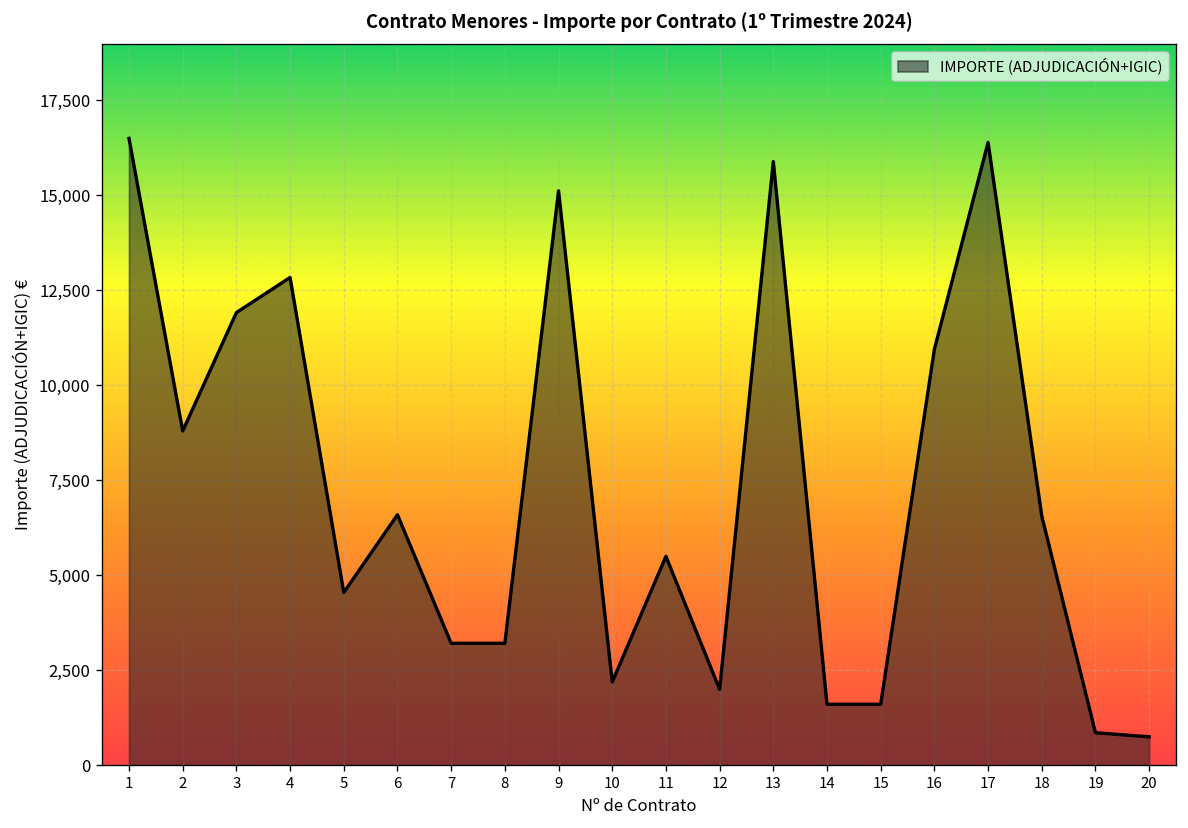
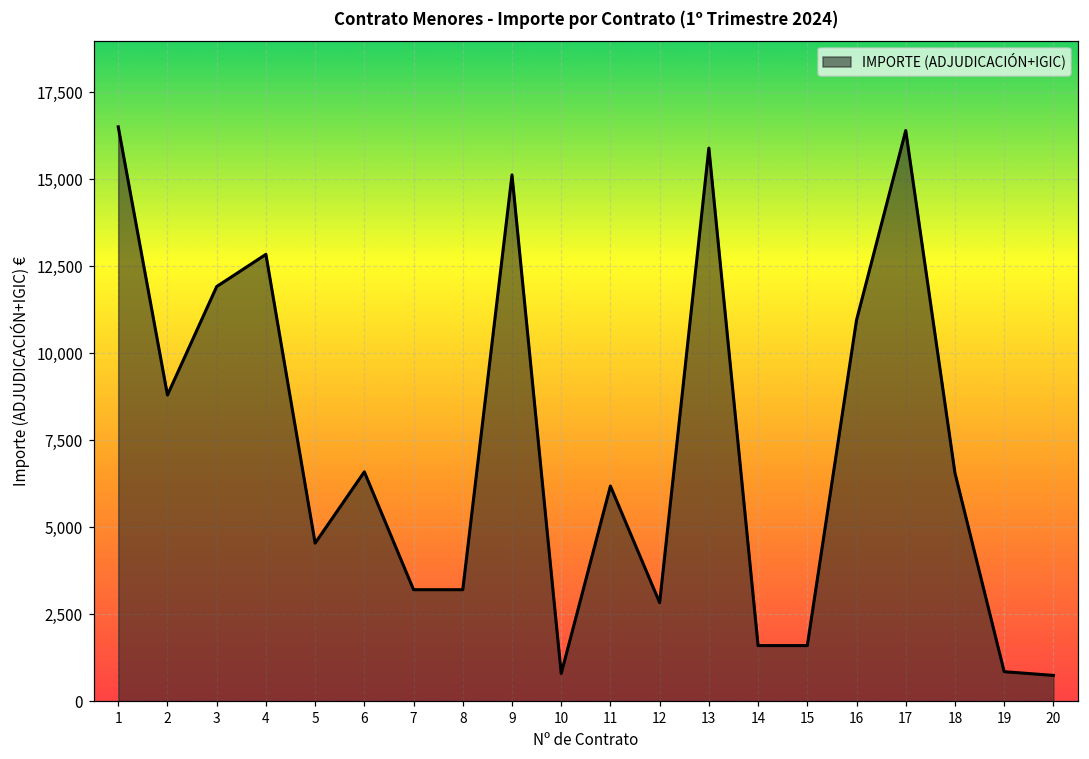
10: 2,200 -> 800
11: 5,500 -> 6,200
12: 2,000 -> 2,800
